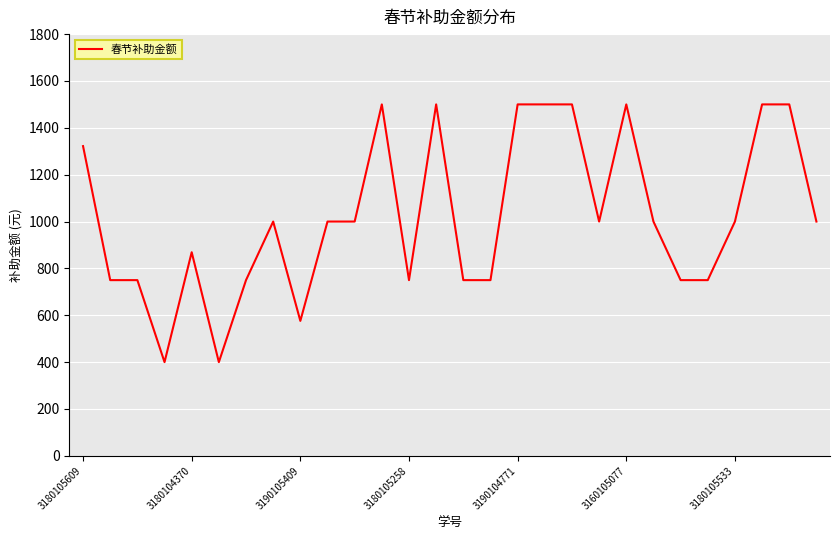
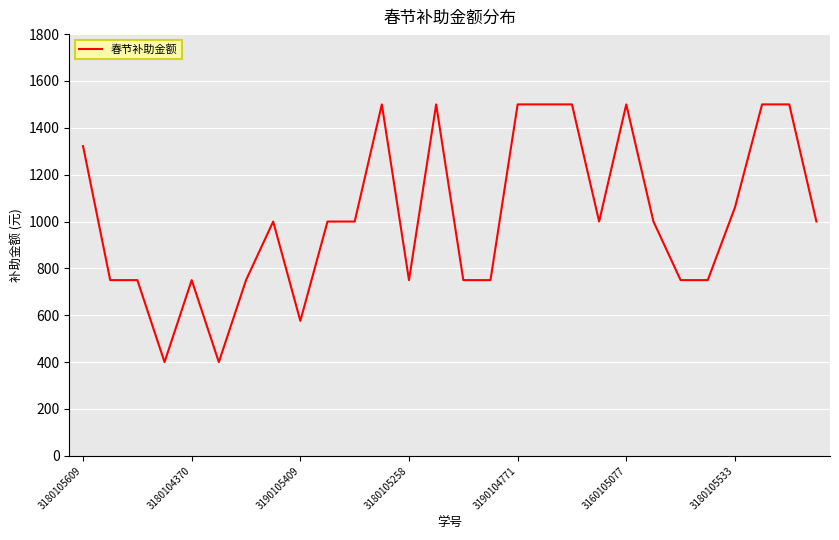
3180104370: 870 -> 750
3180105533: 1000 -> 1060
